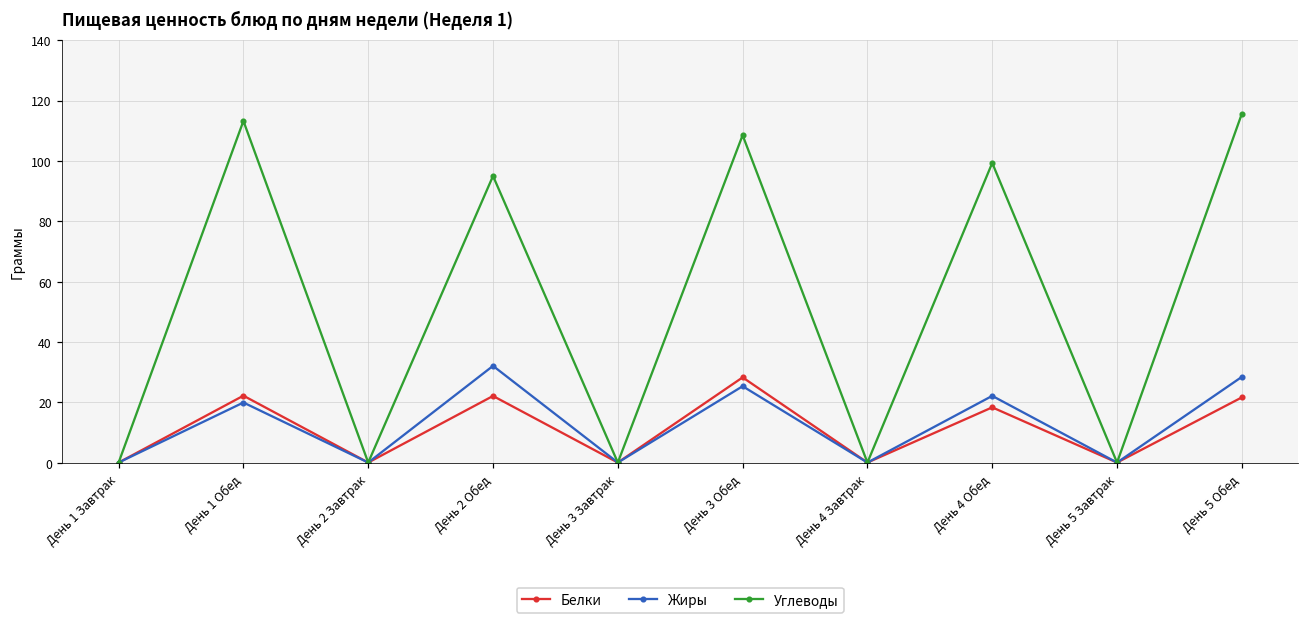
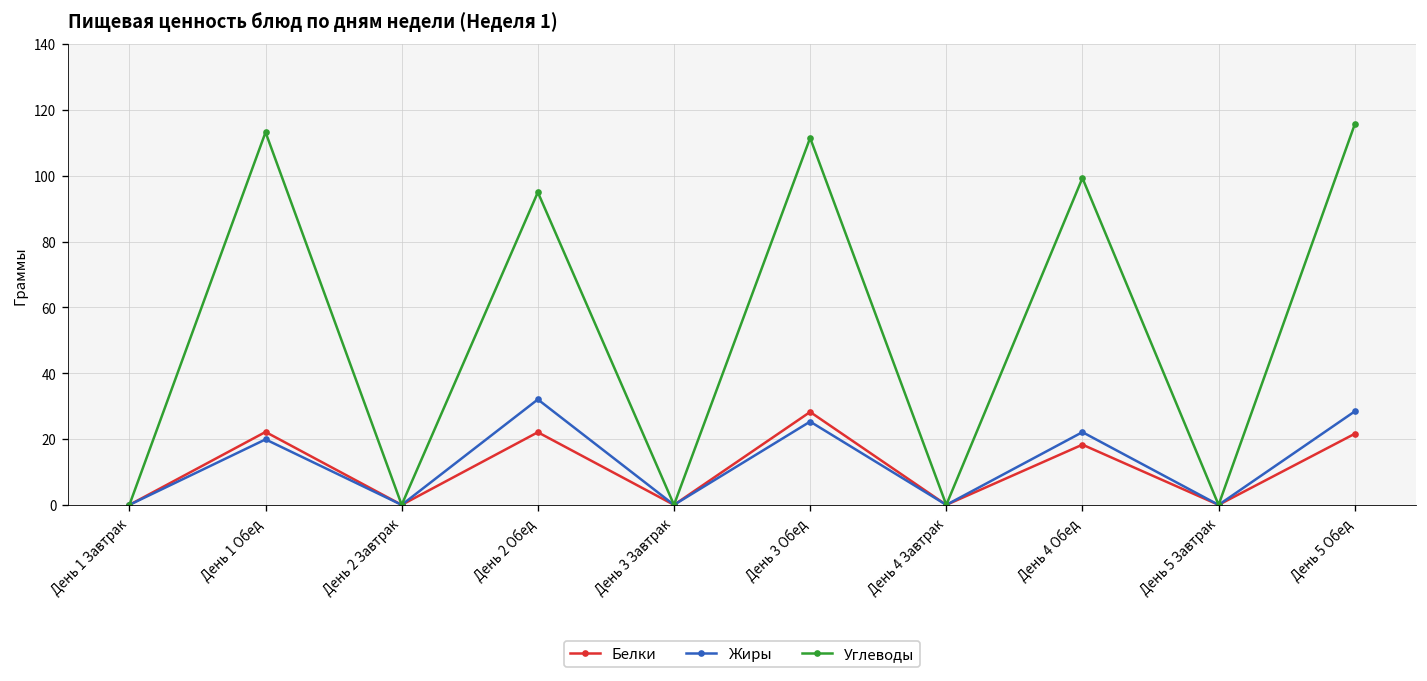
Углеводы, День 3 Обед: 109 -> 112
